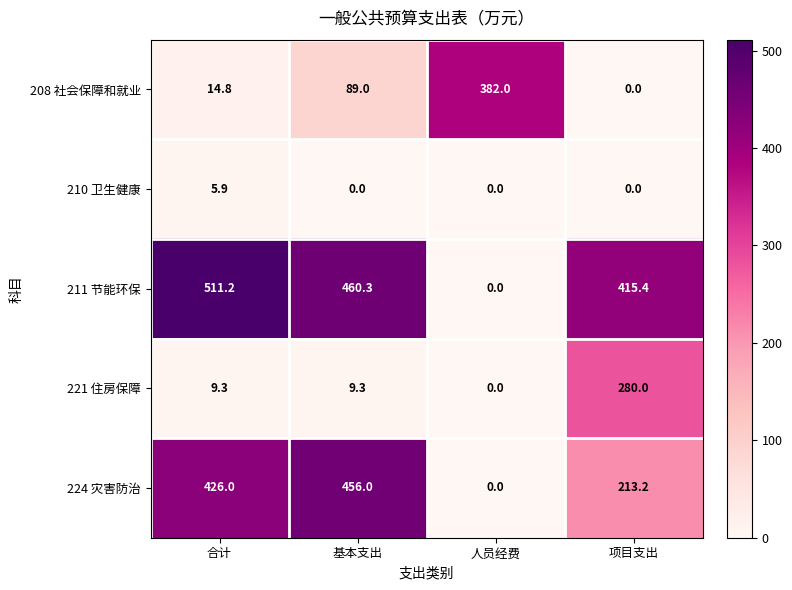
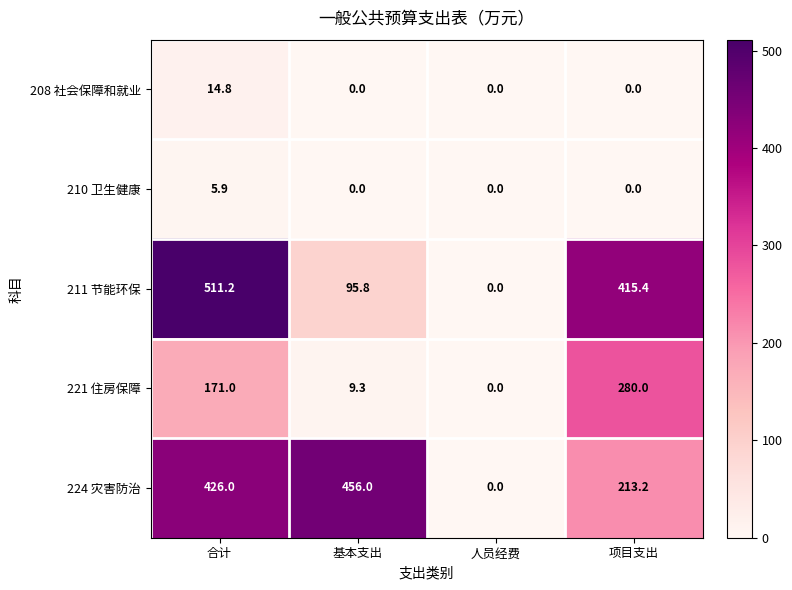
208 社会保障和就业, 基本支出: 89.0 -> 0.0
208 社会保障和就业, 人员经费: 382.0 -> 0.0
211 节能环保, 基本支出: 460.3 -> 95.8
221 住房保障, 合计: 9.3 -> 171.0
